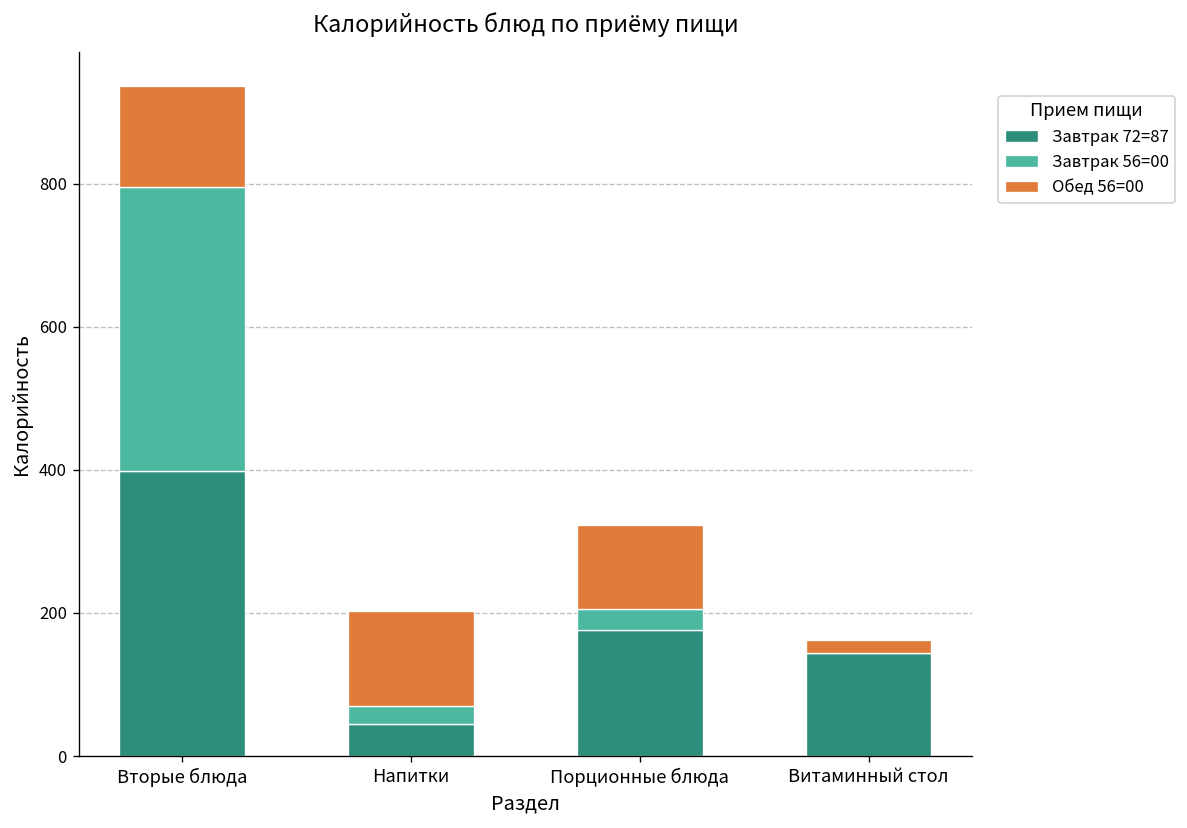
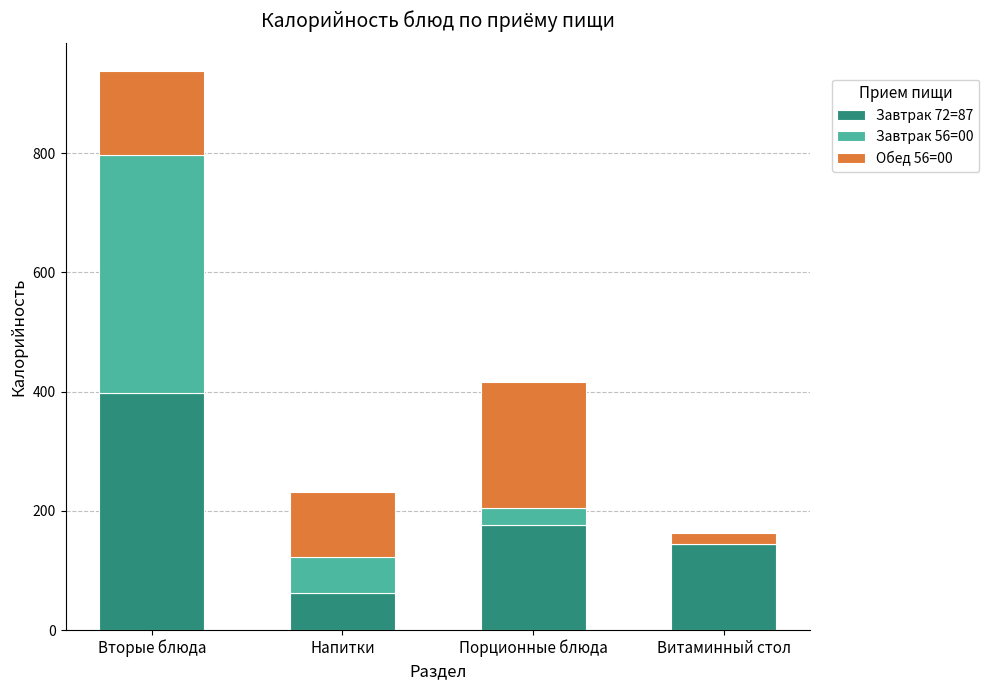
Завтрак 72=87, Напитки: 50 -> 60
Завтрак 56=00, Напитки: 30 -> 60
Обед 56=00, Напитки: 130 -> 110
Обед 56=00, Порционные блюда: 120 -> 210
